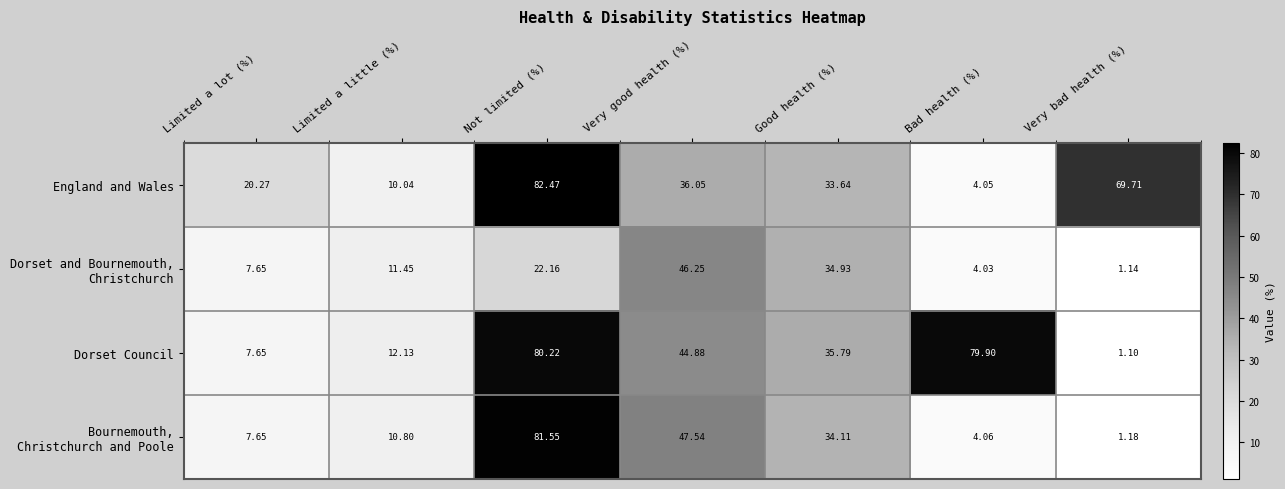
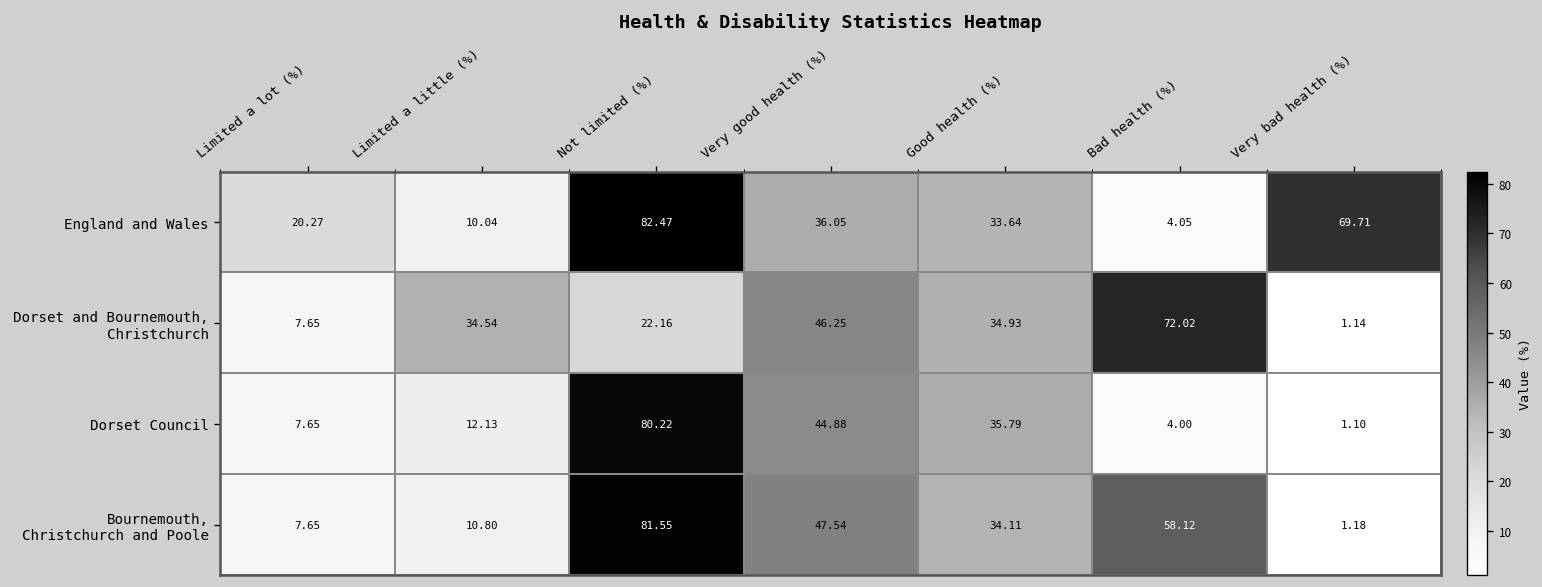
Dorset and Bournemouth, Christchurch, Limited a little (%): 11.45 -> 34.54
Dorset and Bournemouth, Christchurch, Bad health (%): 4.03 -> 72.02
Dorset Council, Bad health (%): 79.90 -> 4.00
Bournemouth, Christchurch and Poole, Bad health (%): 4.06 -> 58.12
